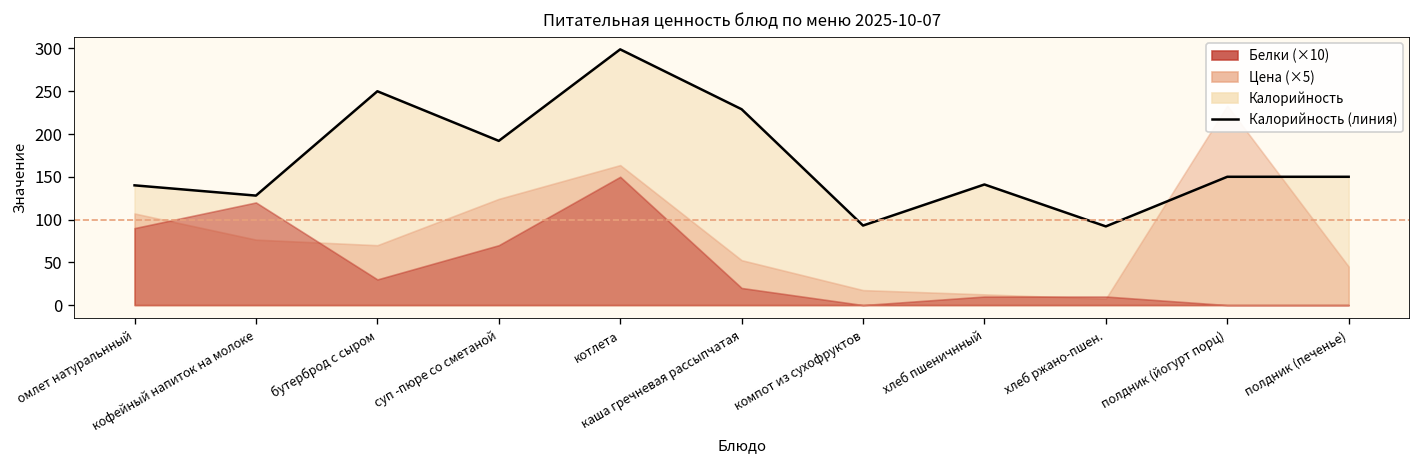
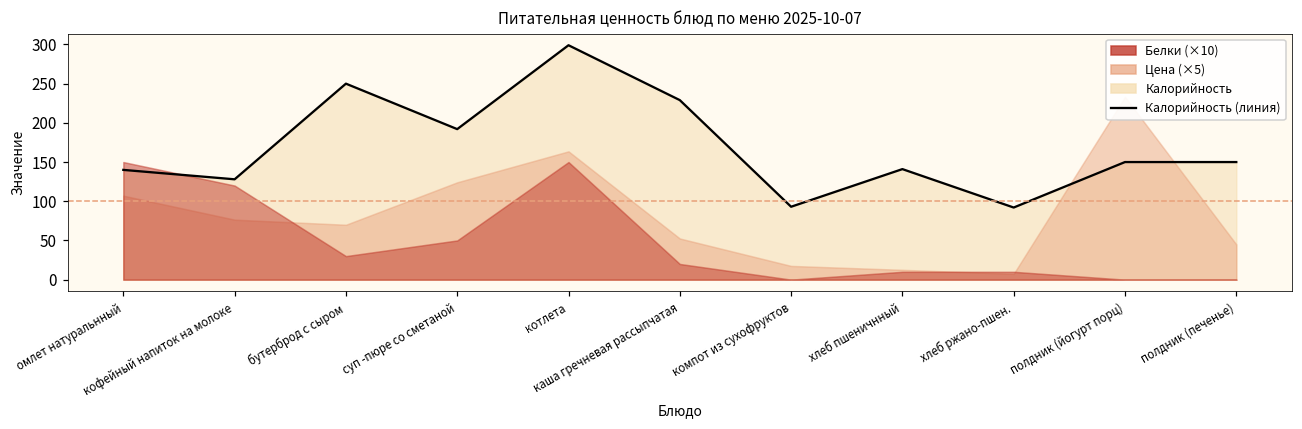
Белки (×10), омлет натуральнный: 90 -> 150
Белки (×10), суп -пюре со сметаной: 70 -> 50
